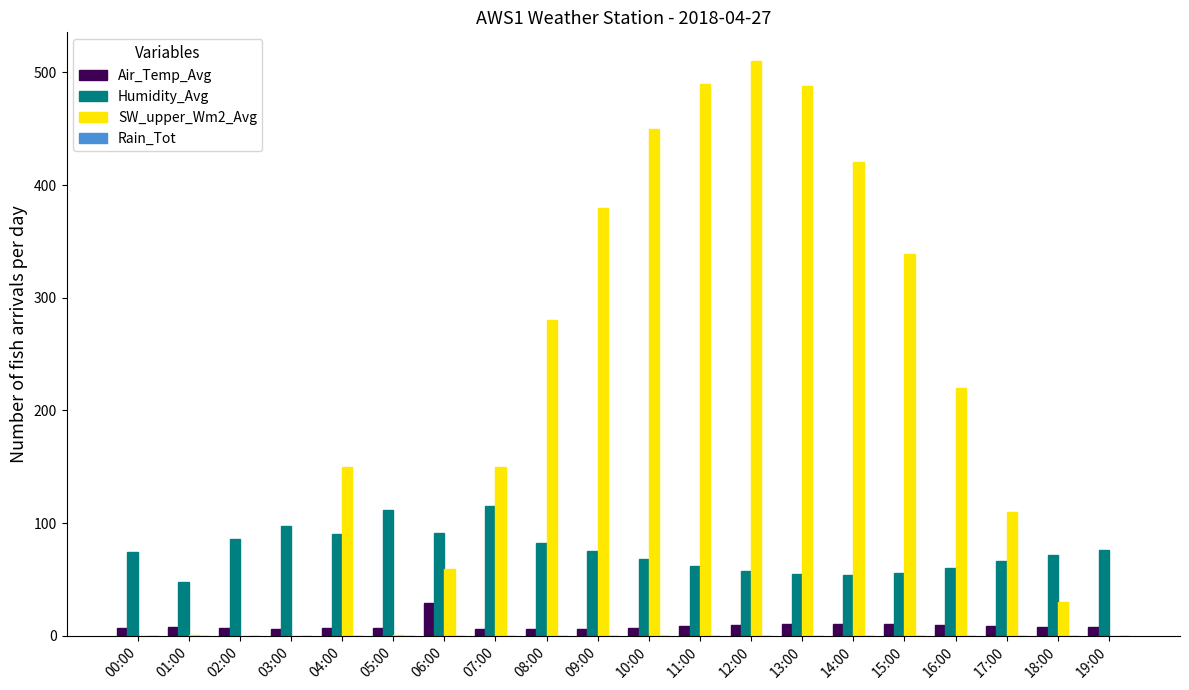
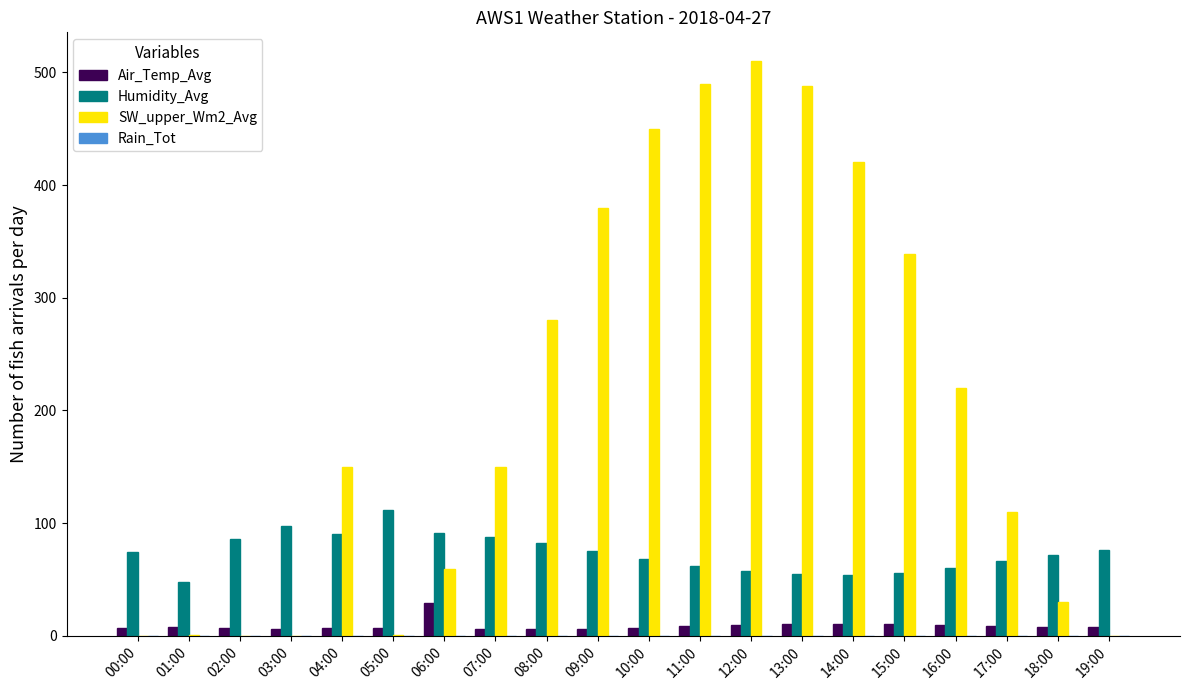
Humidity_Avg, 07:00: 116 -> 88
